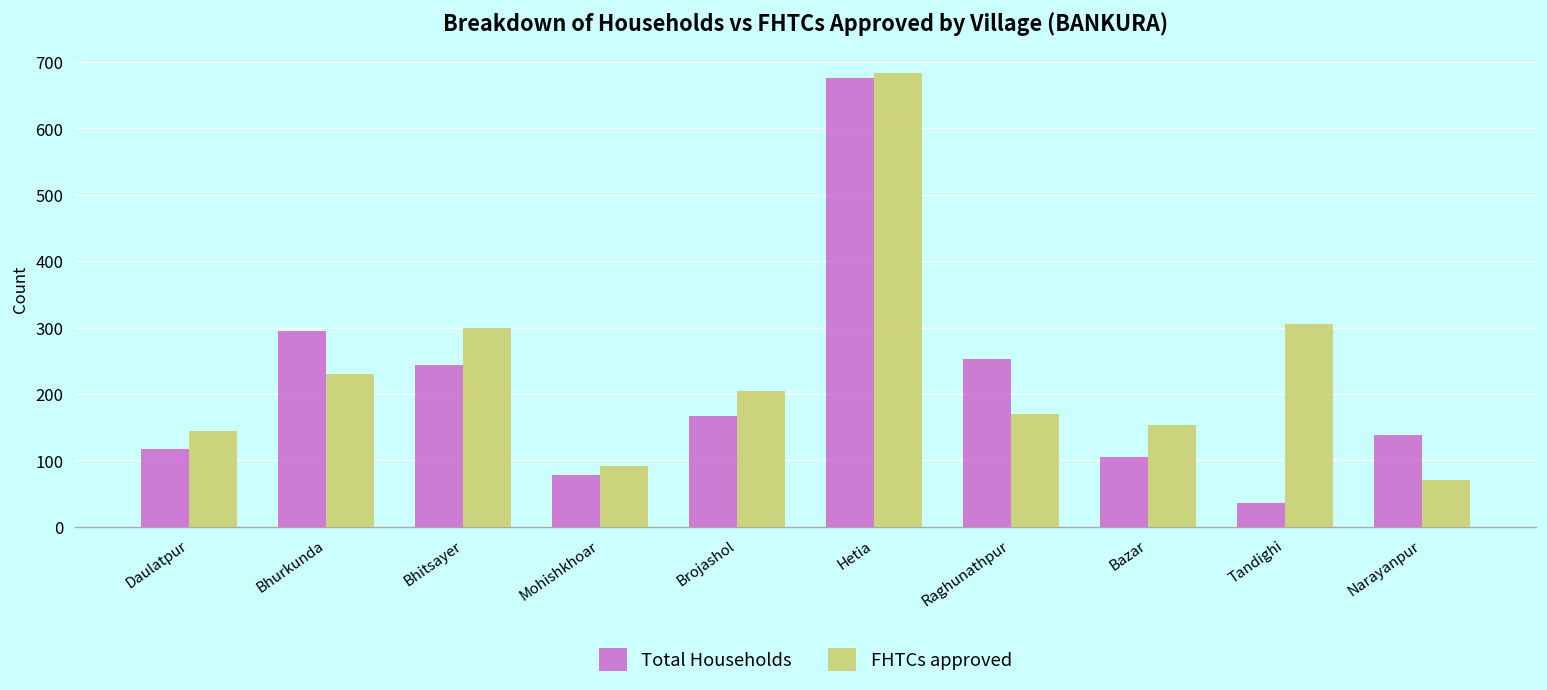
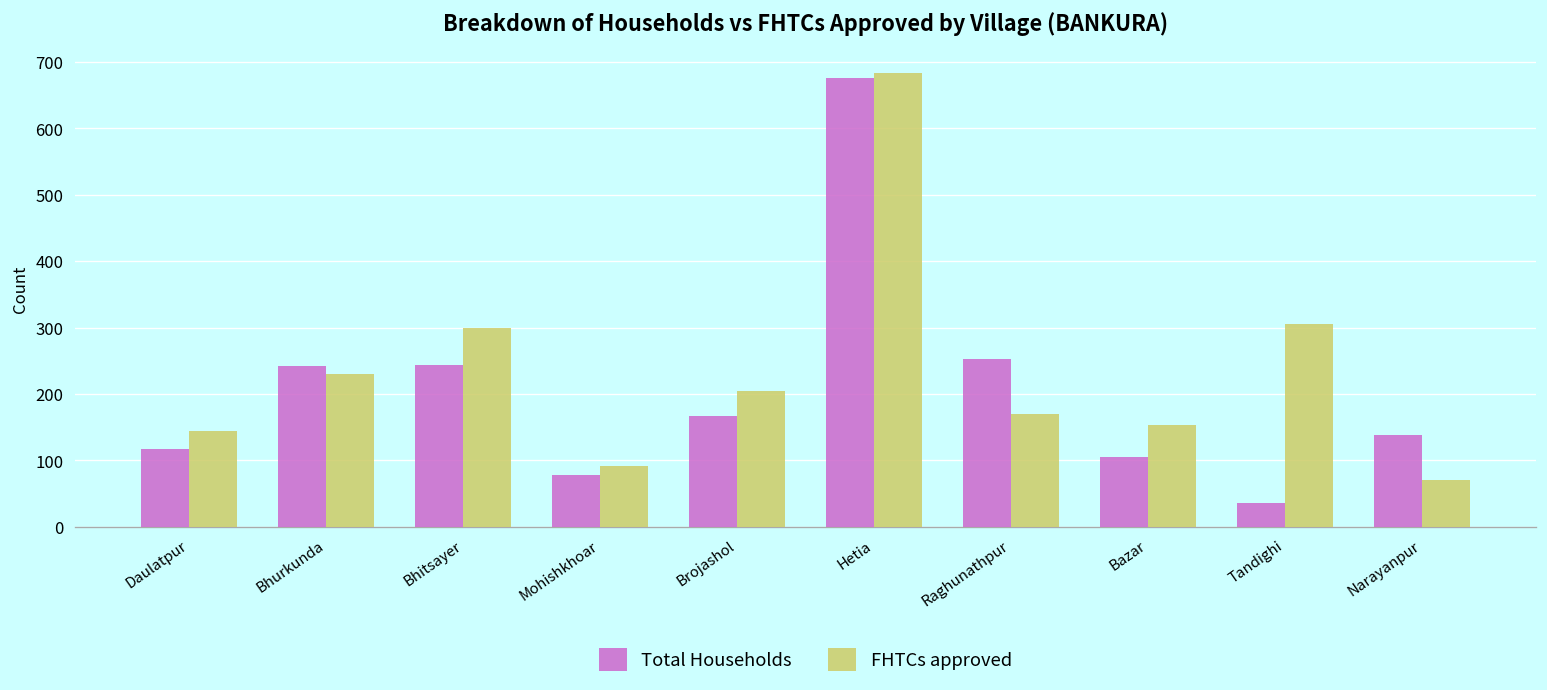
Total Households, Bhurkunda: 300 -> 240
